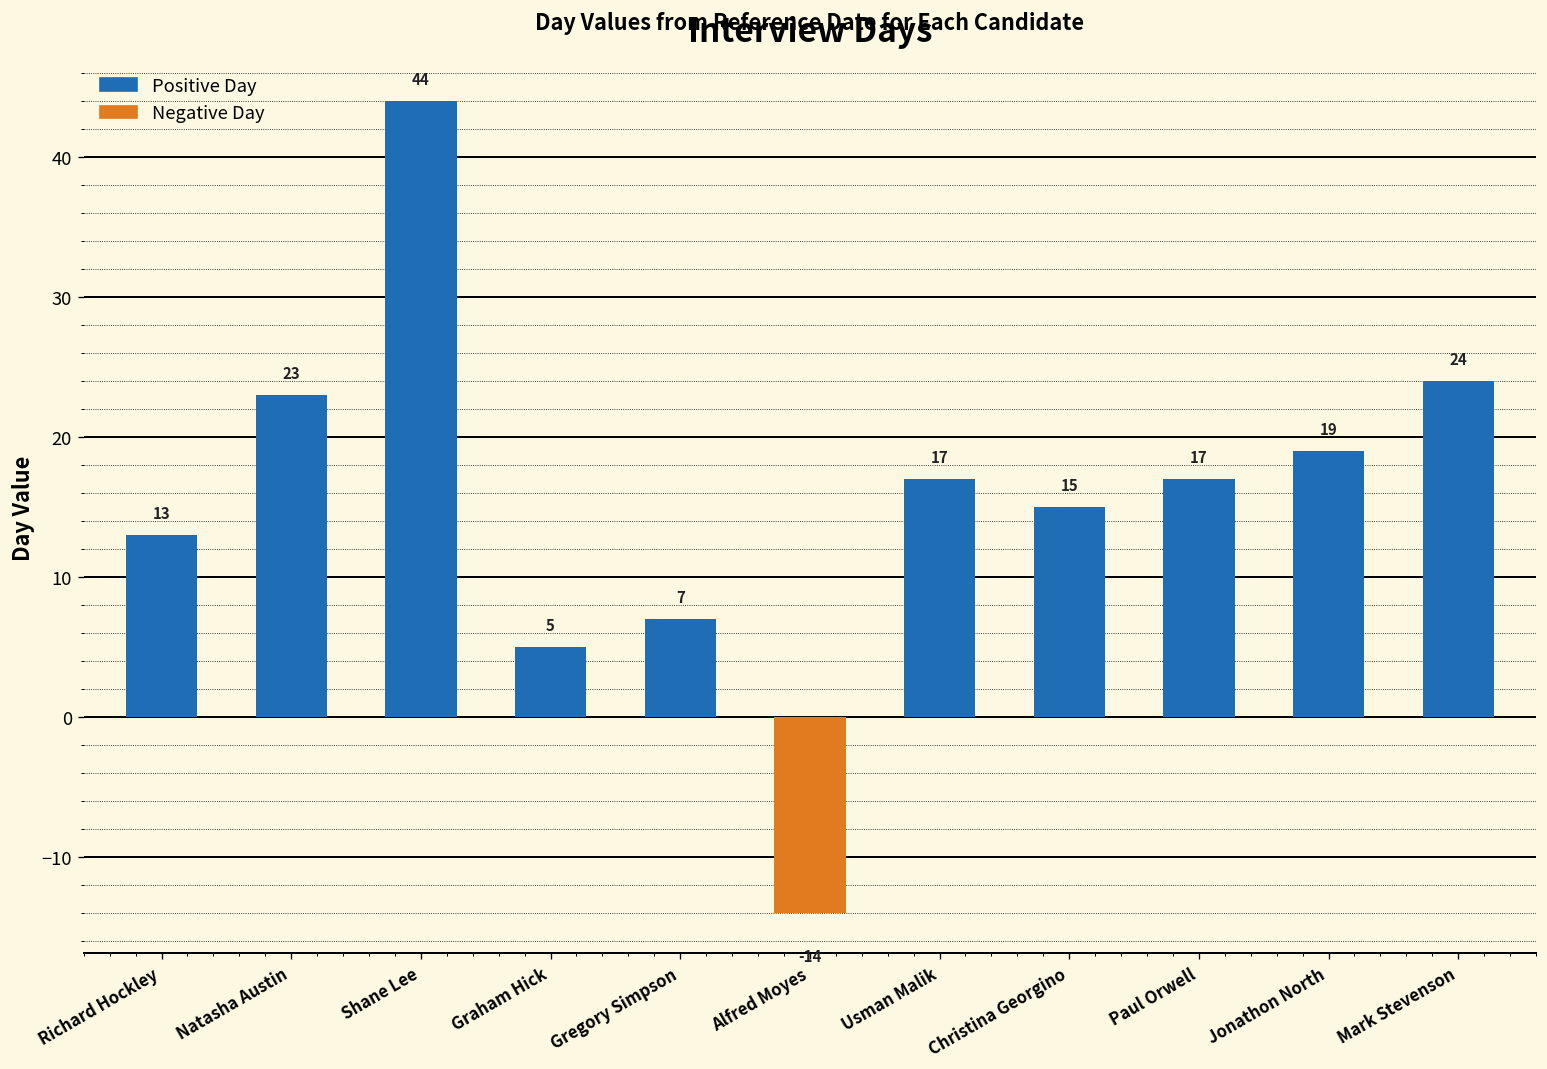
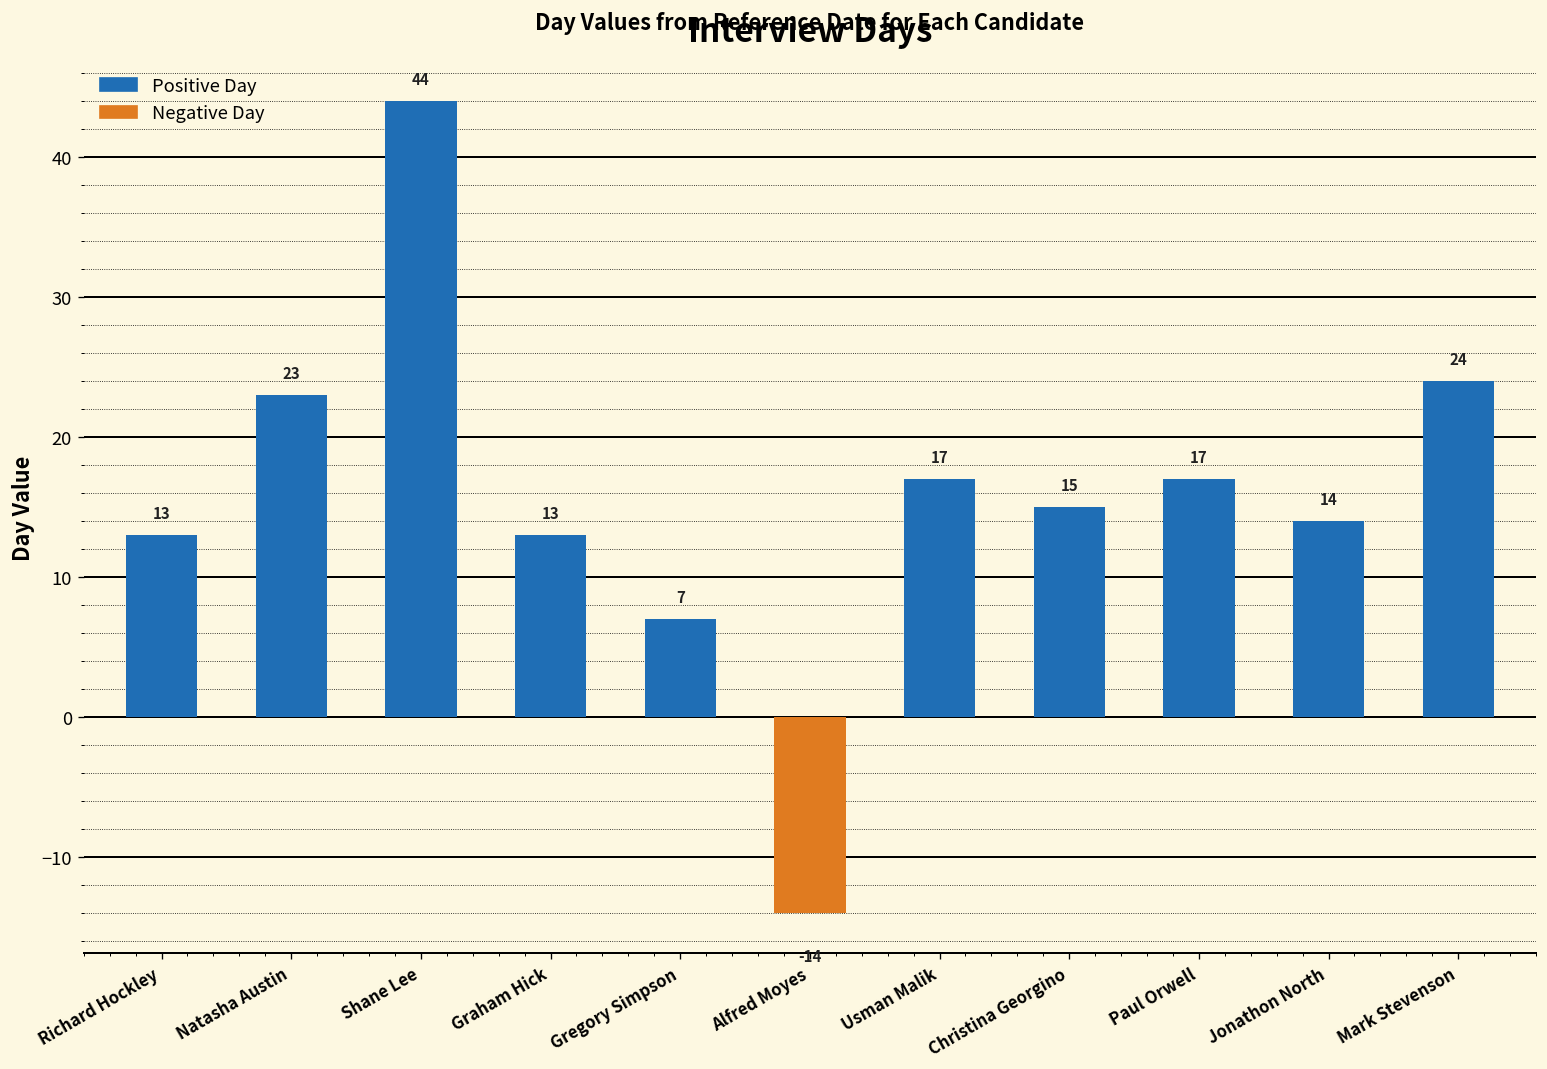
Graham Hick: 5 -> 13
Jonathon North: 19 -> 14
